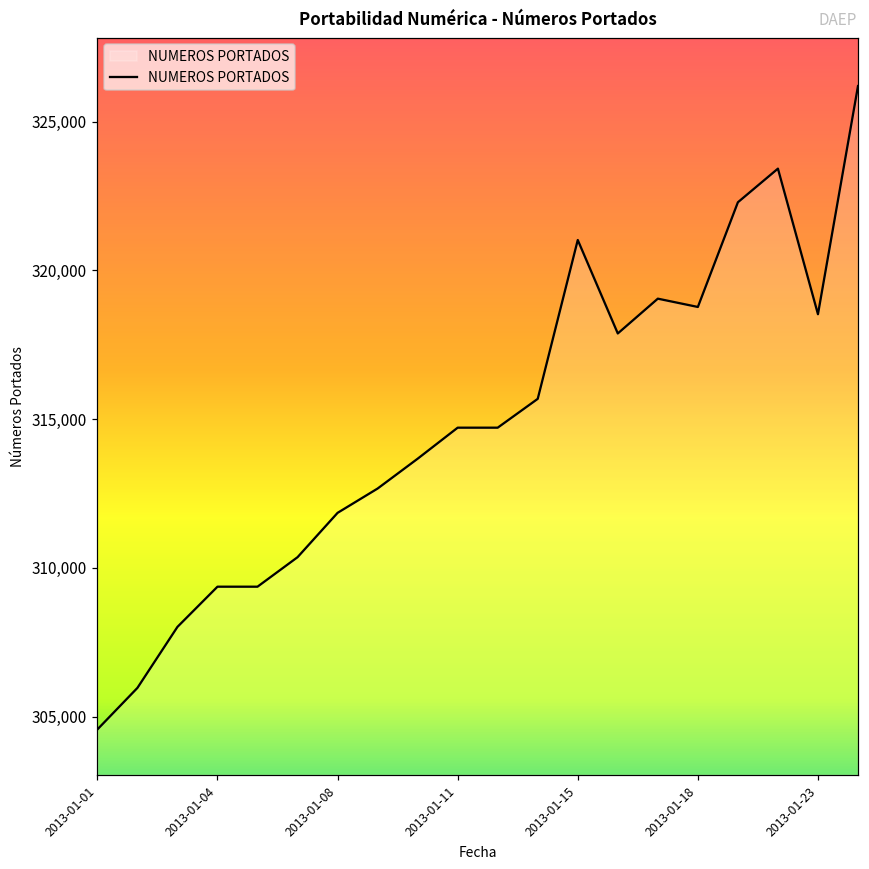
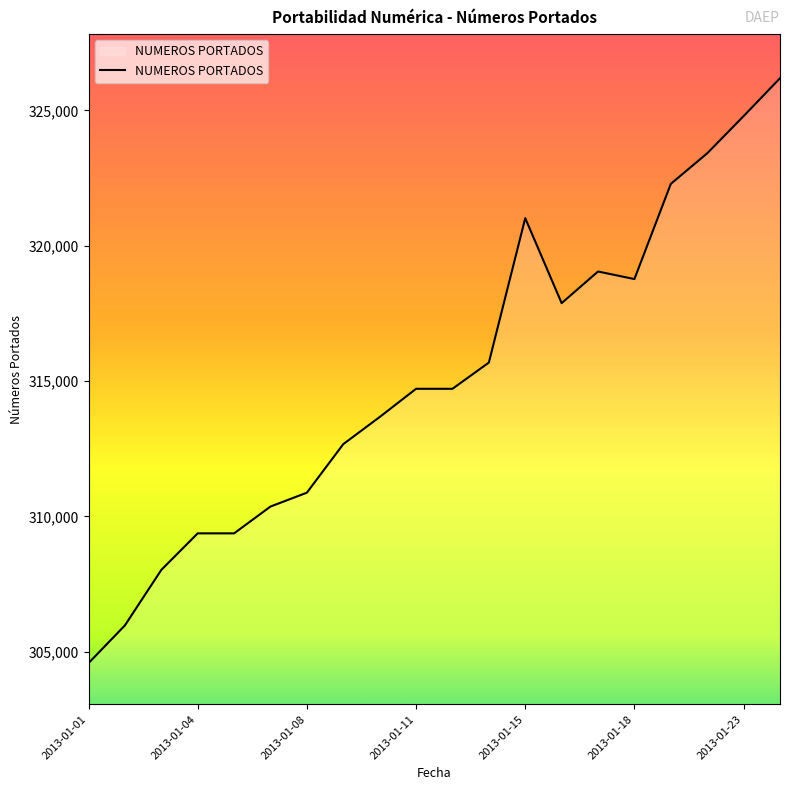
2013-01-08: 311,900 -> 310,900
2013-01-23: 318,500 -> 324,800
